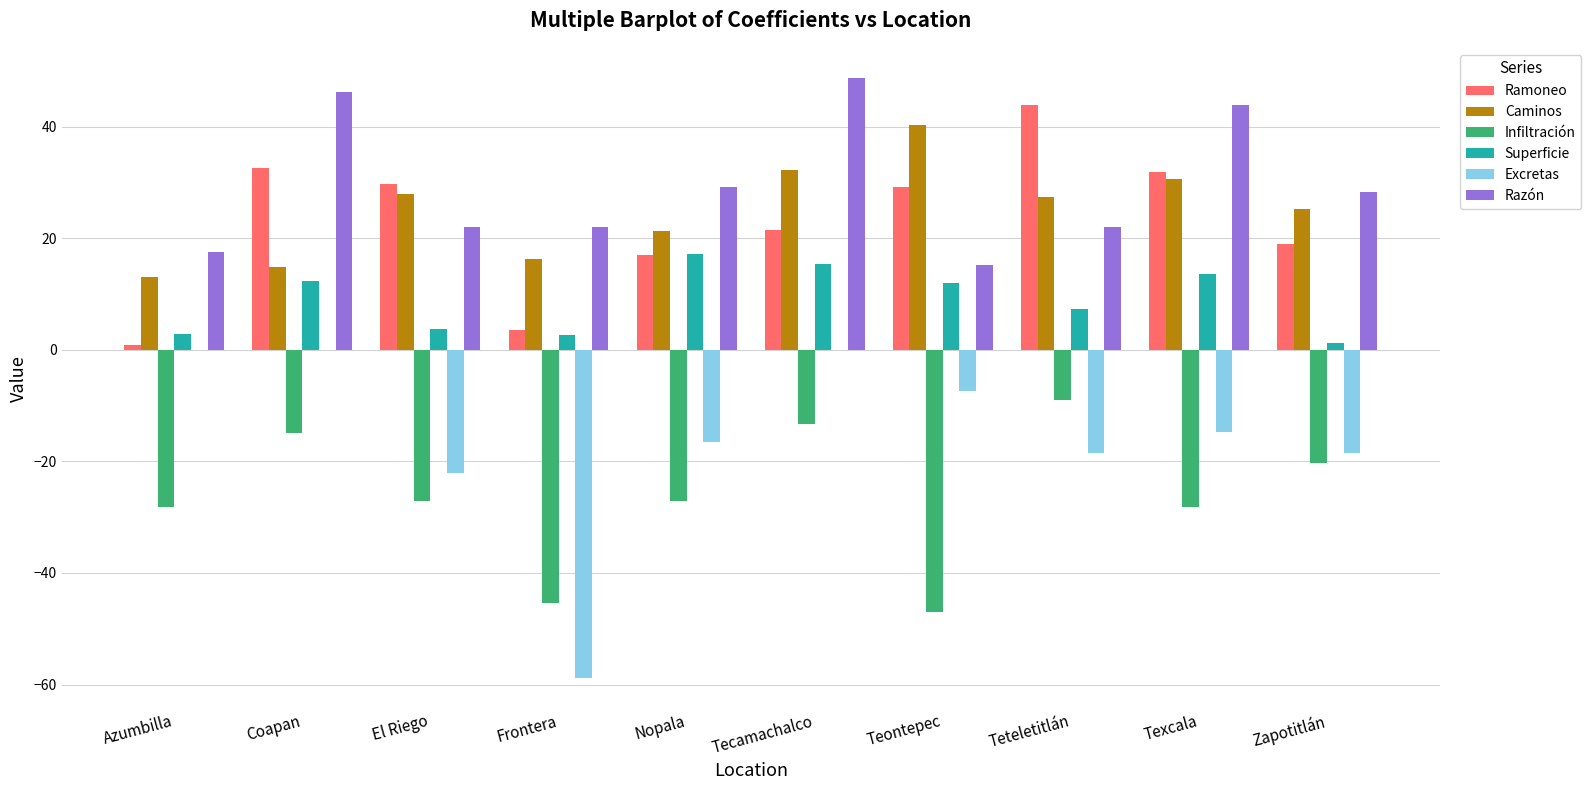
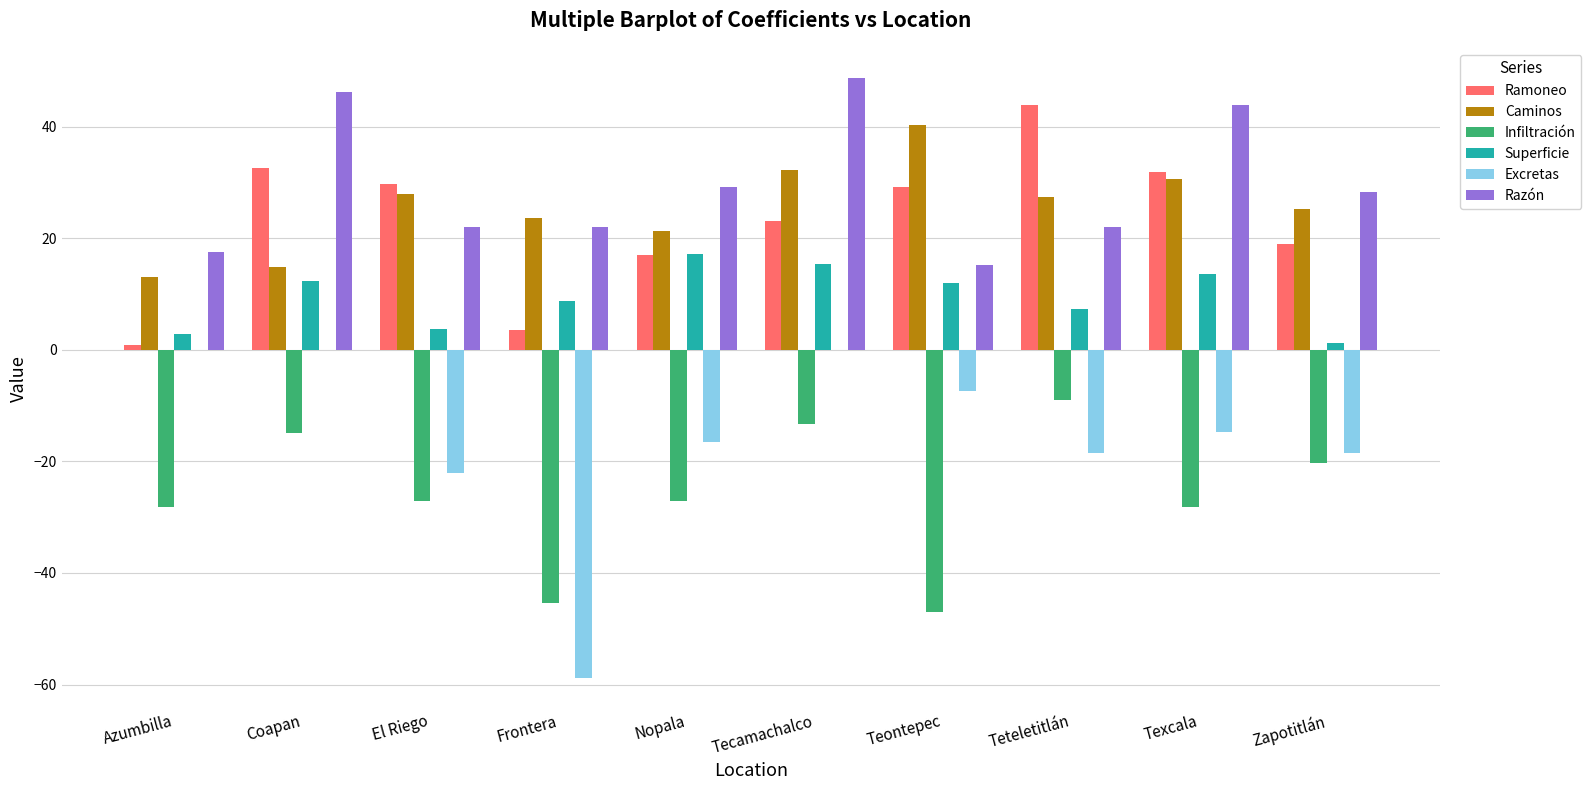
Caminos, Frontera: 16 -> 24
Superficie, Frontera: 3 -> 9
Ramoneo, Tecamachalco: 21 -> 23
